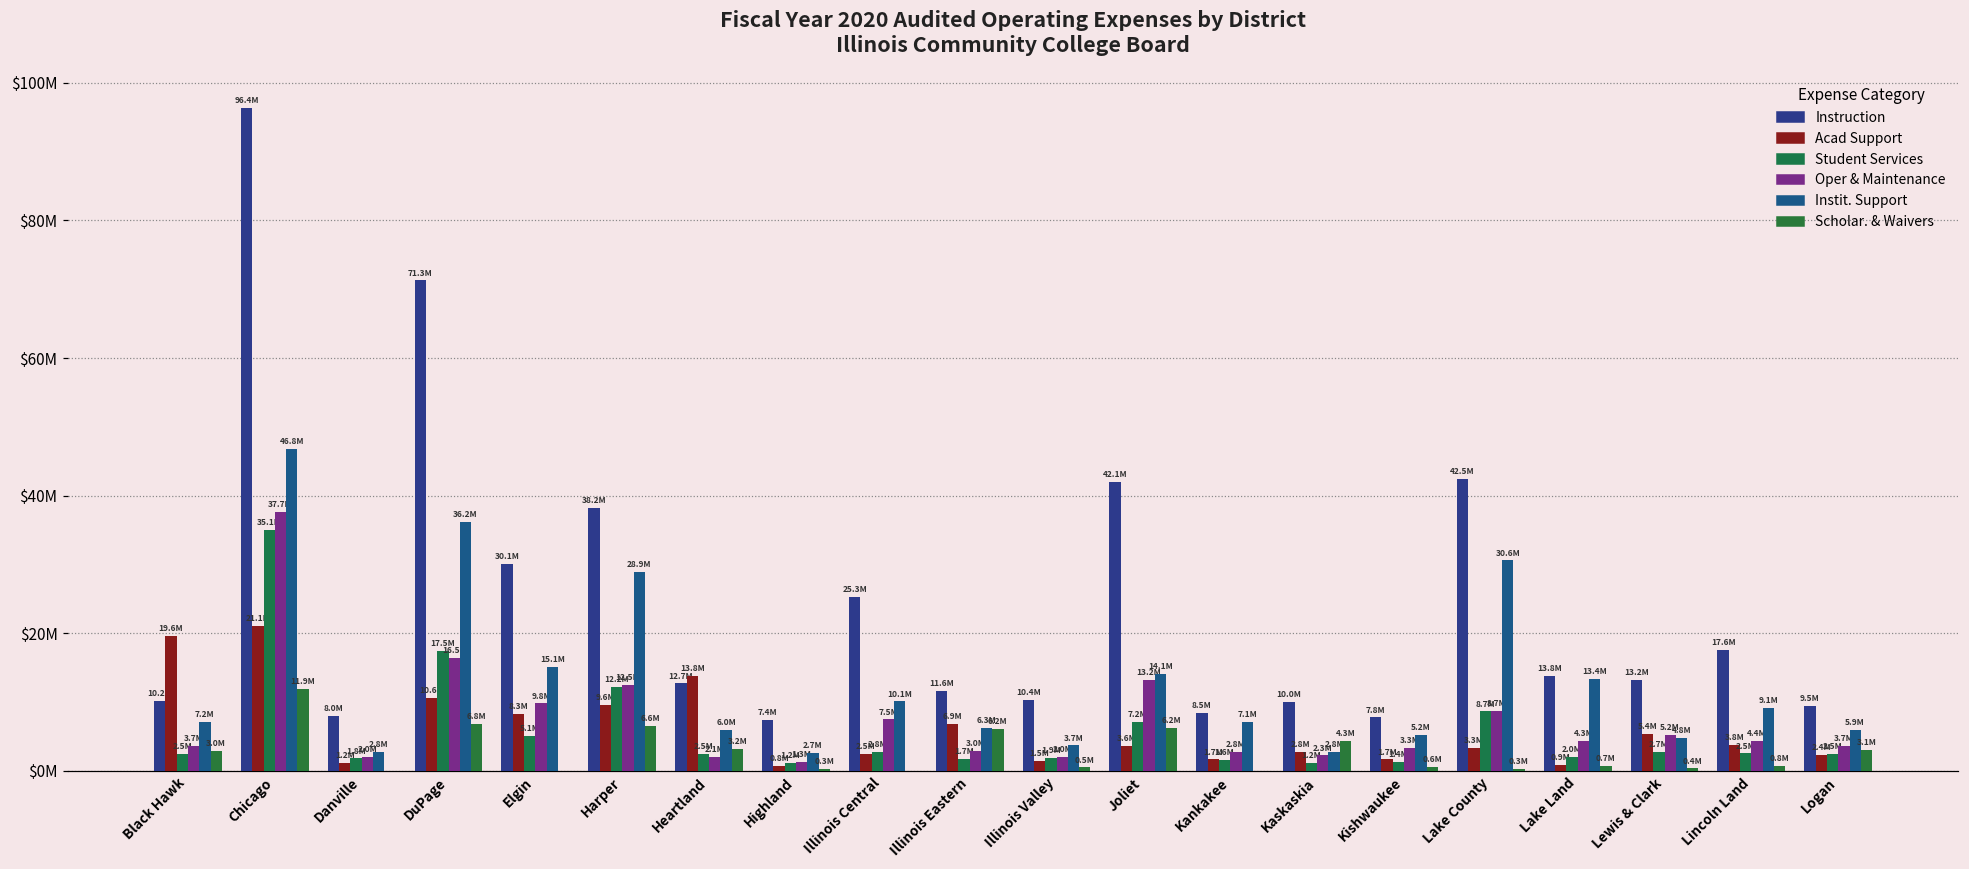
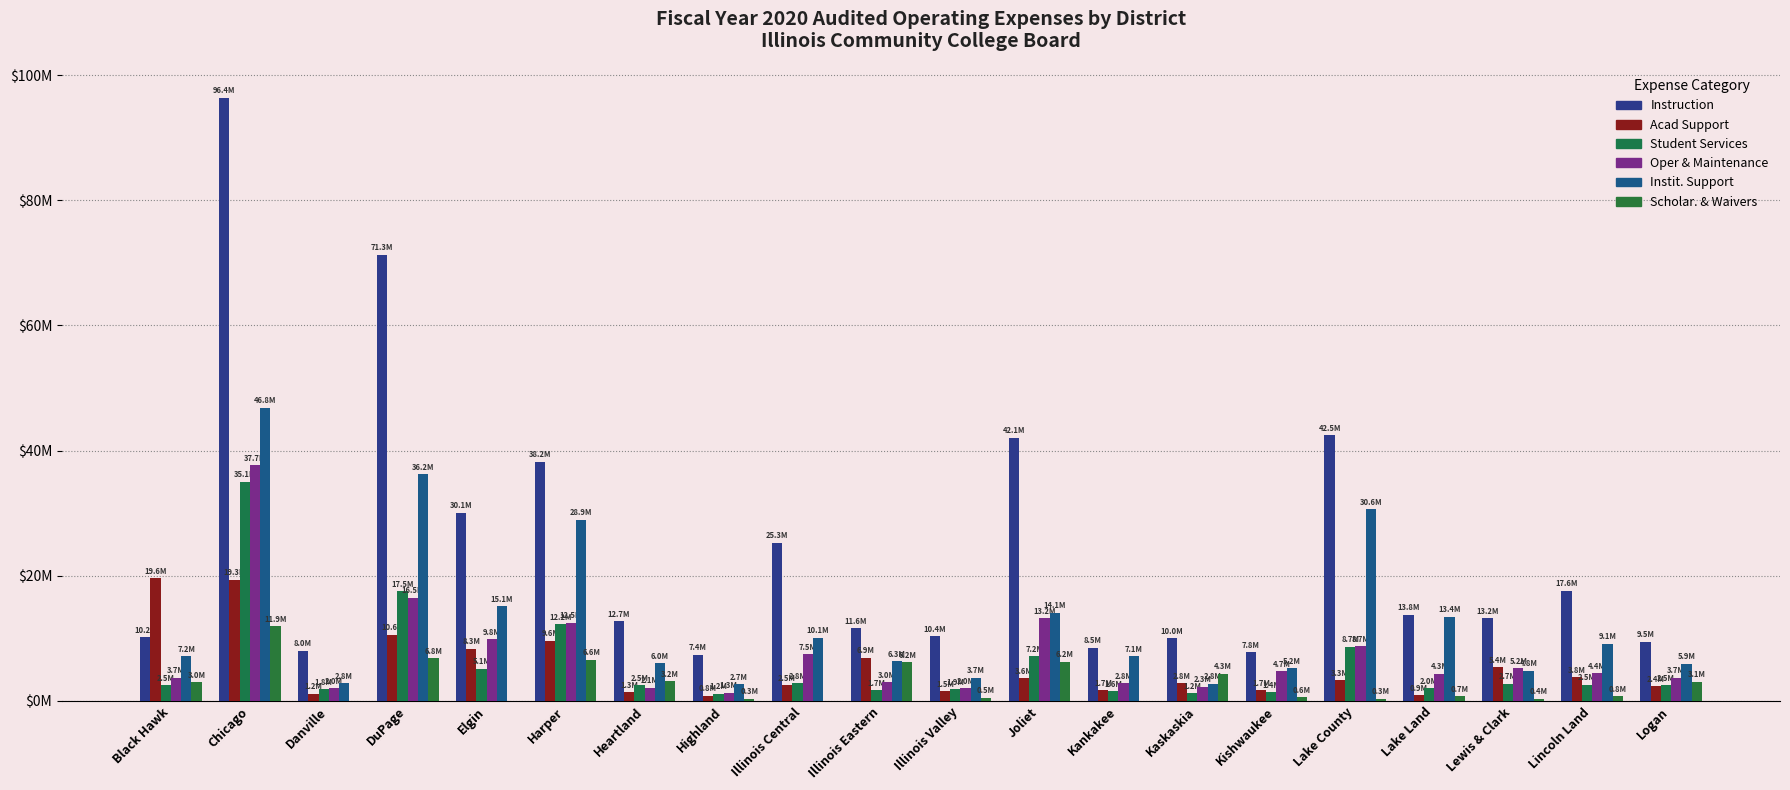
Acad Support, Chicago: 21.1M -> 19.3M
Acad Support, Heartland: 13.8M -> 1.3M
Oper & Maintenance, Kishwaukee: 3.3M -> 4.7M
